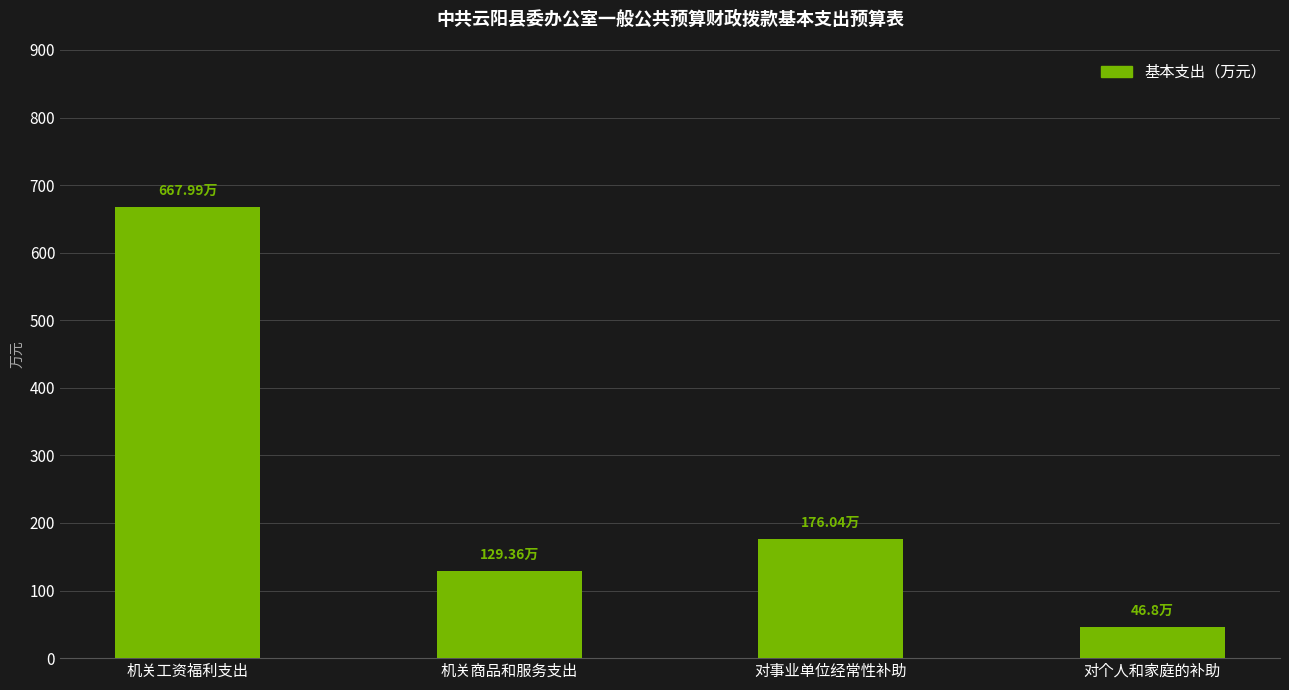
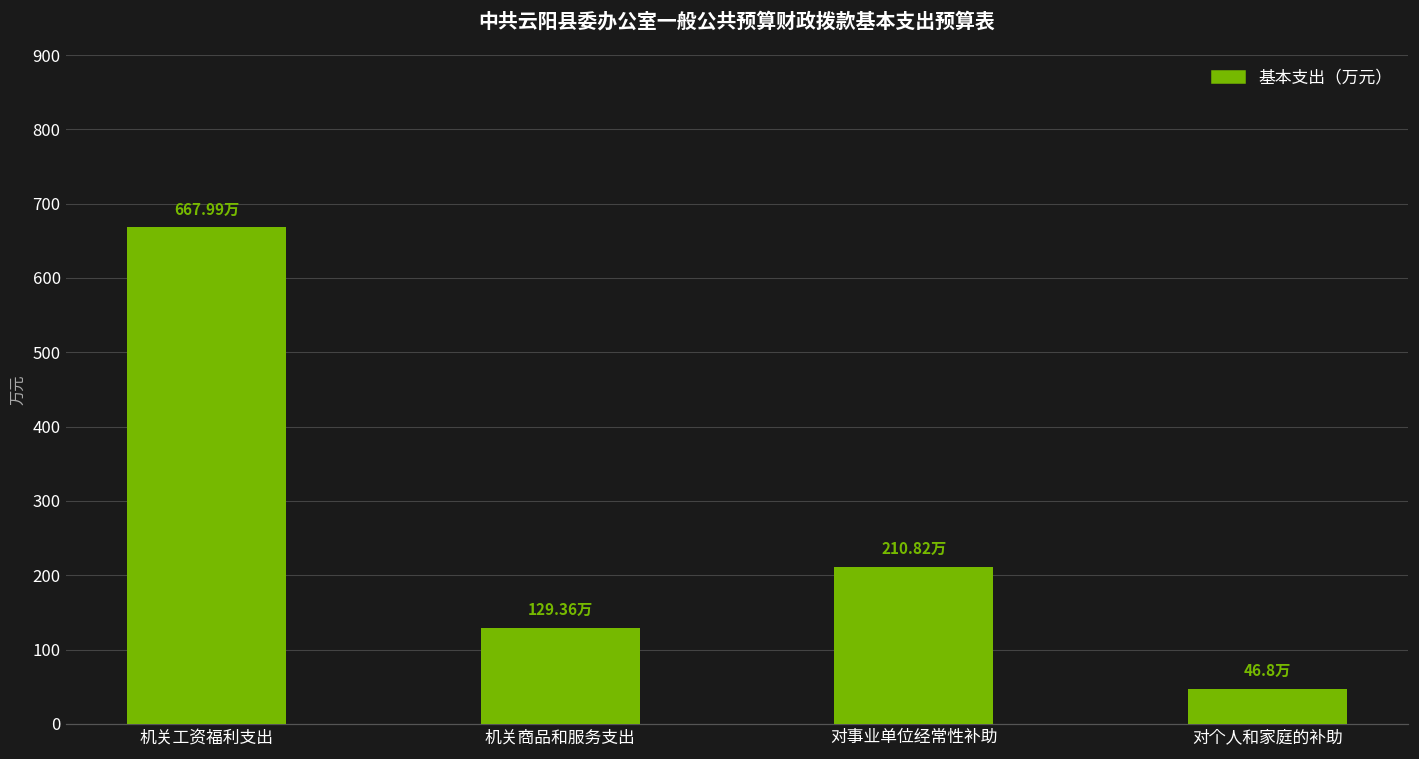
对事业单位经常性补助: 176.04万 -> 210.82万
